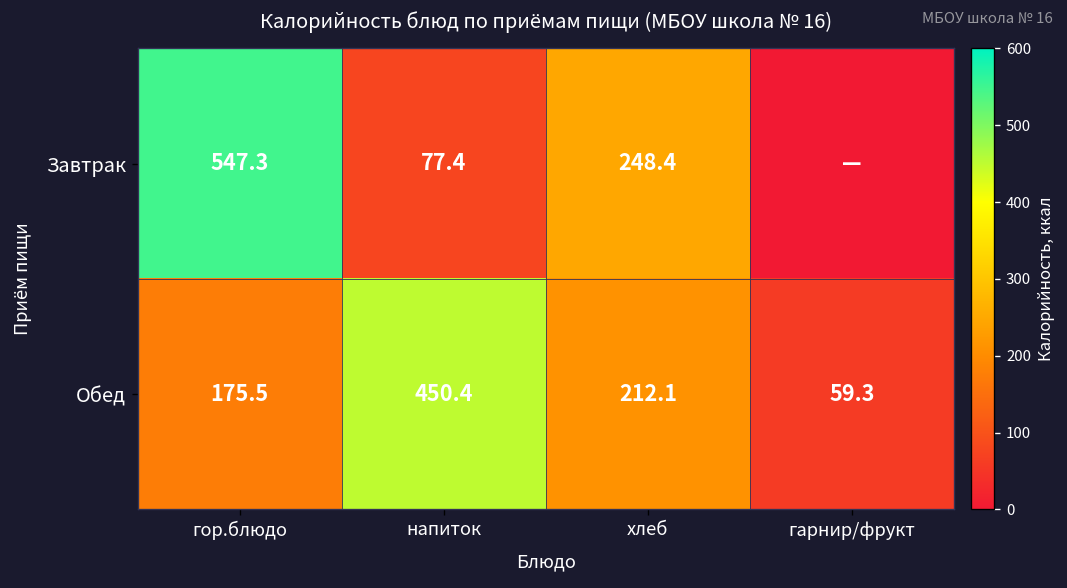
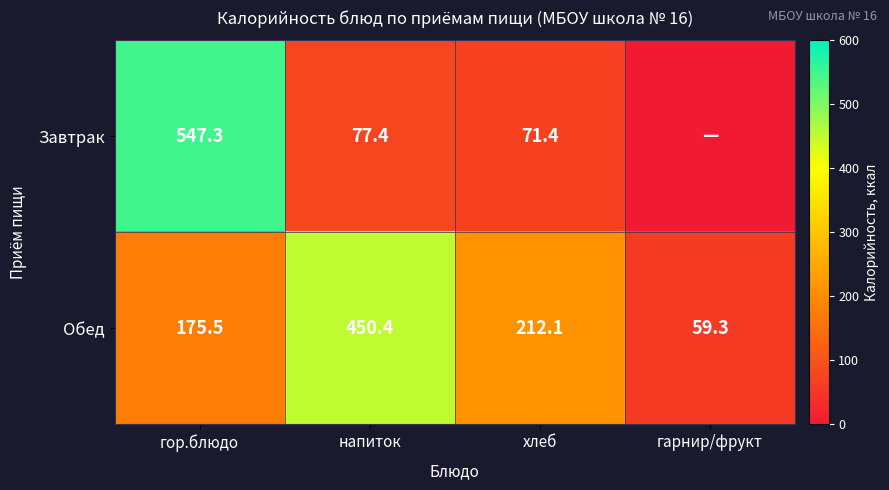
Завтрак, хлеб: 248.4 -> 71.4
